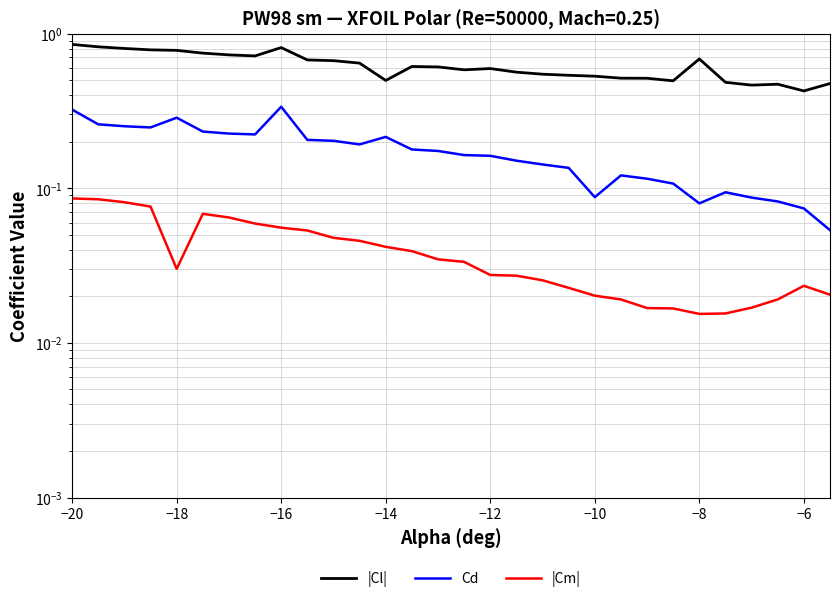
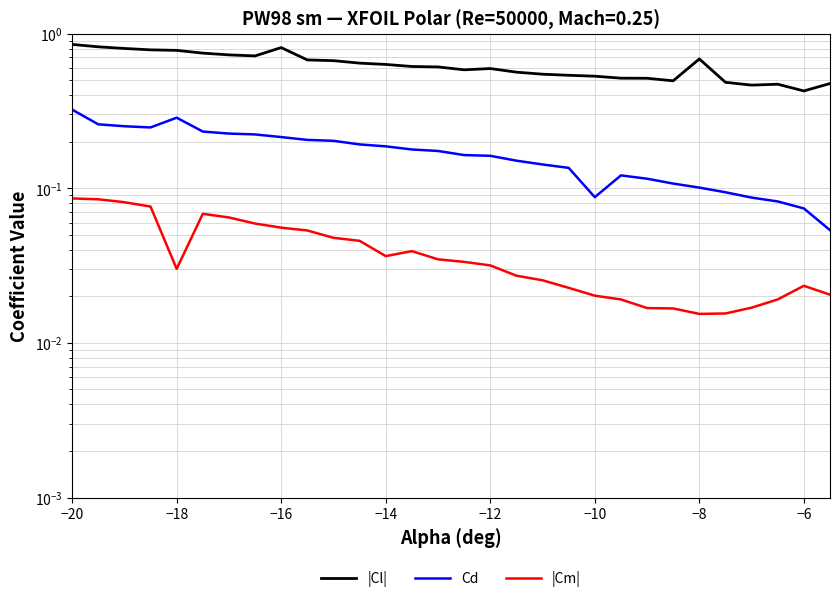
Cd, −16: 0.34 -> 0.21
|Cl|, −14: 0.50 -> 0.63
Cd, −14: 0.21 -> 0.19
|Cm|, −14: 0.042 -> 0.036
|Cm|, −12: 0.028 -> 0.032
Cd, −8: 0.08 -> 0.10
